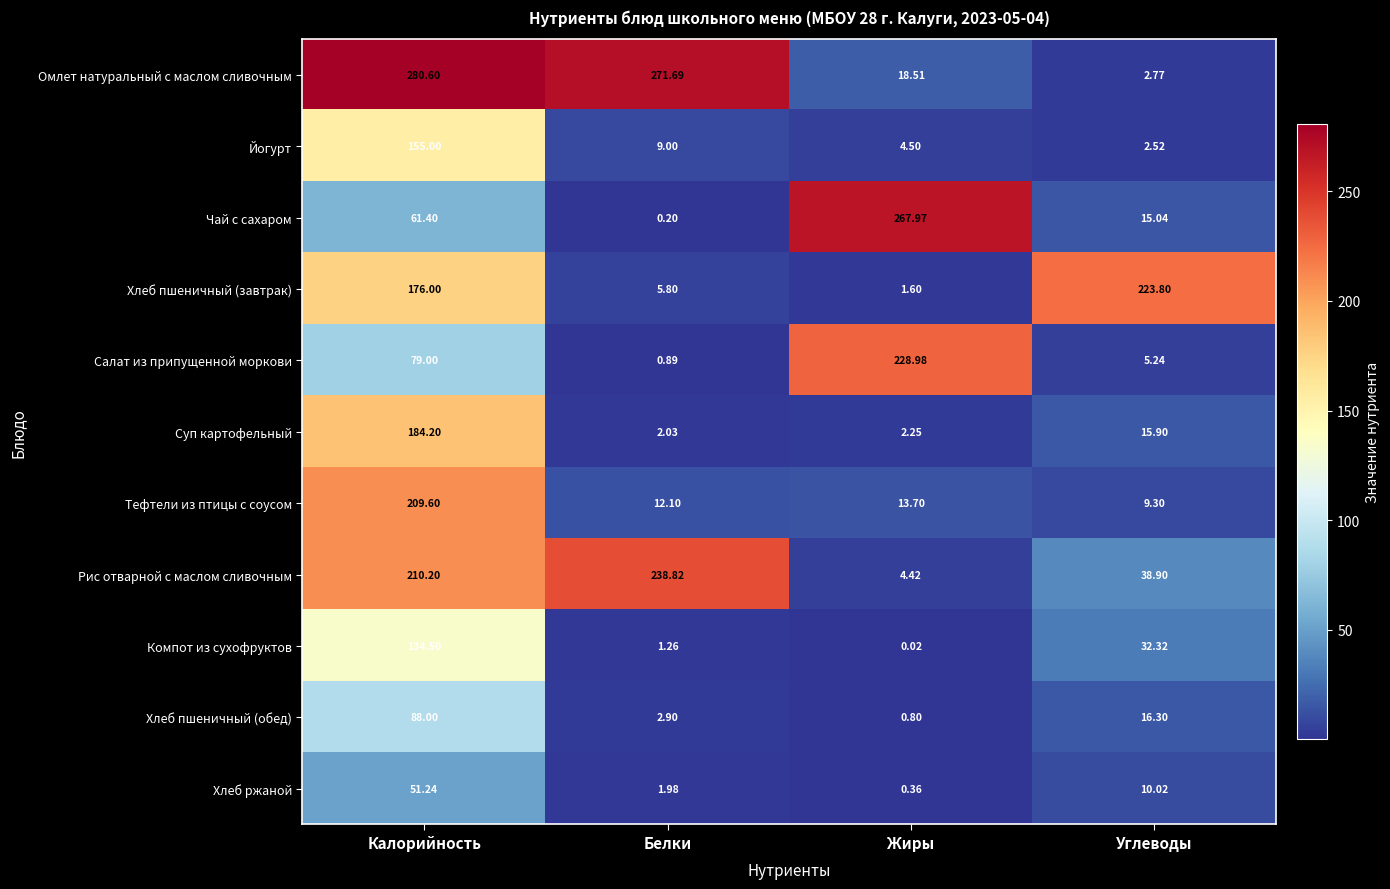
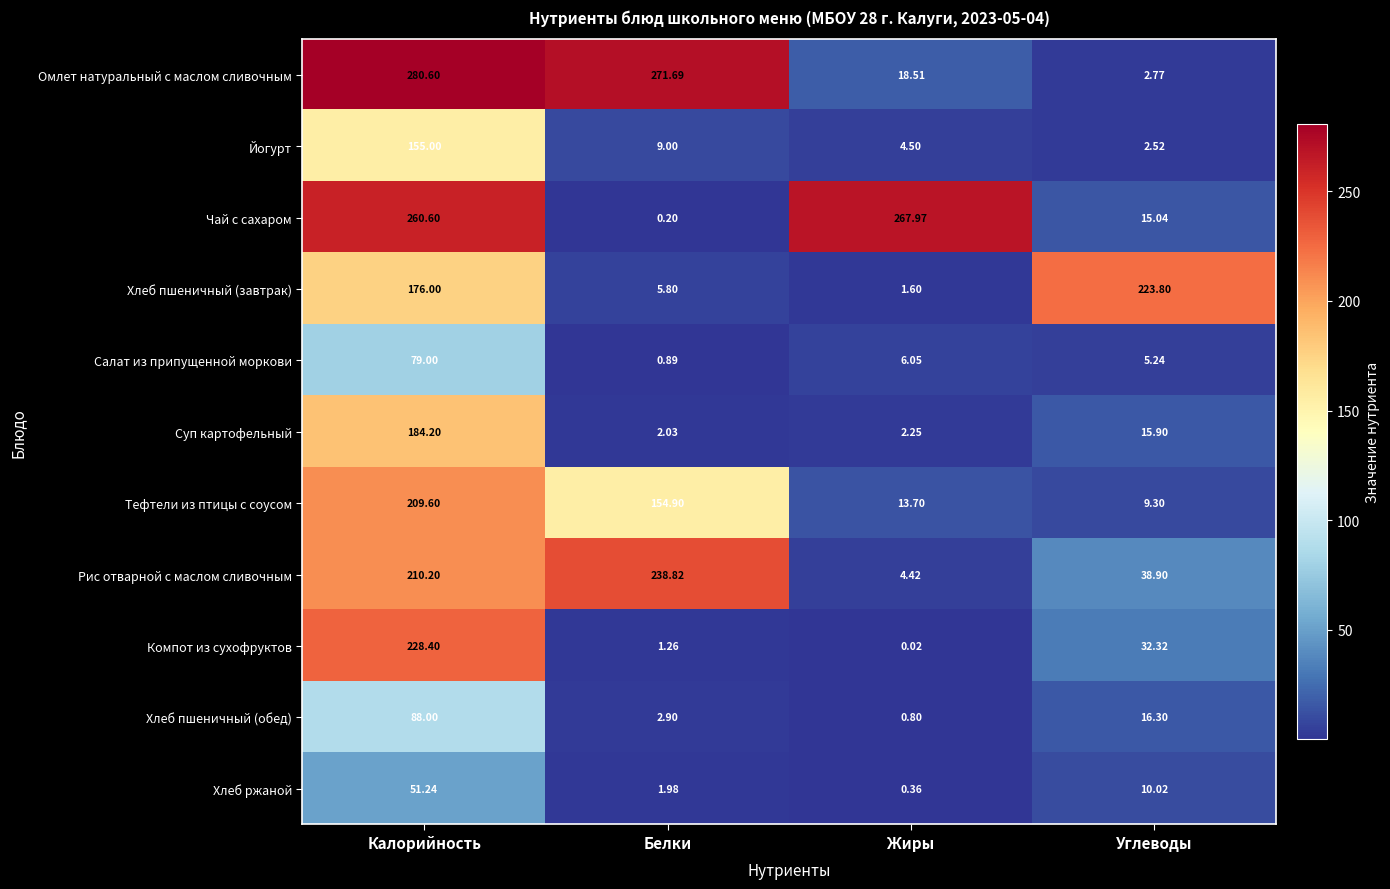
Чай с сахаром, Калорийность: 61.40 -> 260.60
Салат из припущенной моркови, Жиры: 228.98 -> 6.05
Тефтели из птицы с соусом, Белки: 12.10 -> 154.90
Компот из сухофруктов, Калорийность: 134.50 -> 228.40
